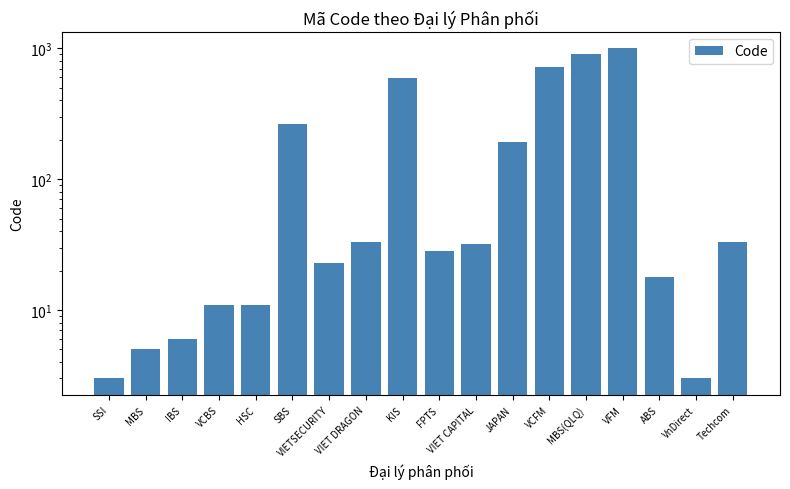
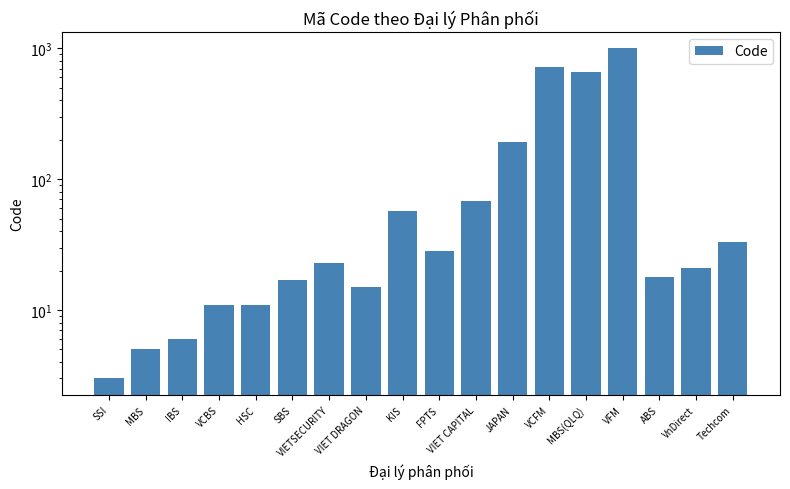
SBS: 260 -> 17
VIET DRAGON: 33 -> 15
KIS: 600 -> 60
VIET CAPITAL: 32 -> 70
MBS(QLQ): 900 -> 700
VnDirect: 3 -> 21
